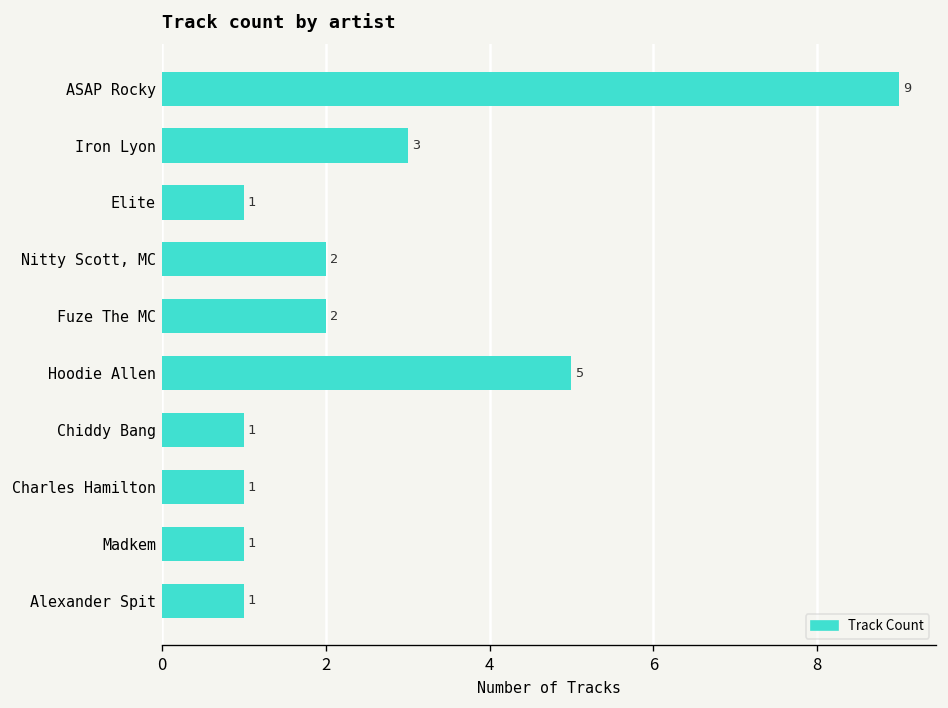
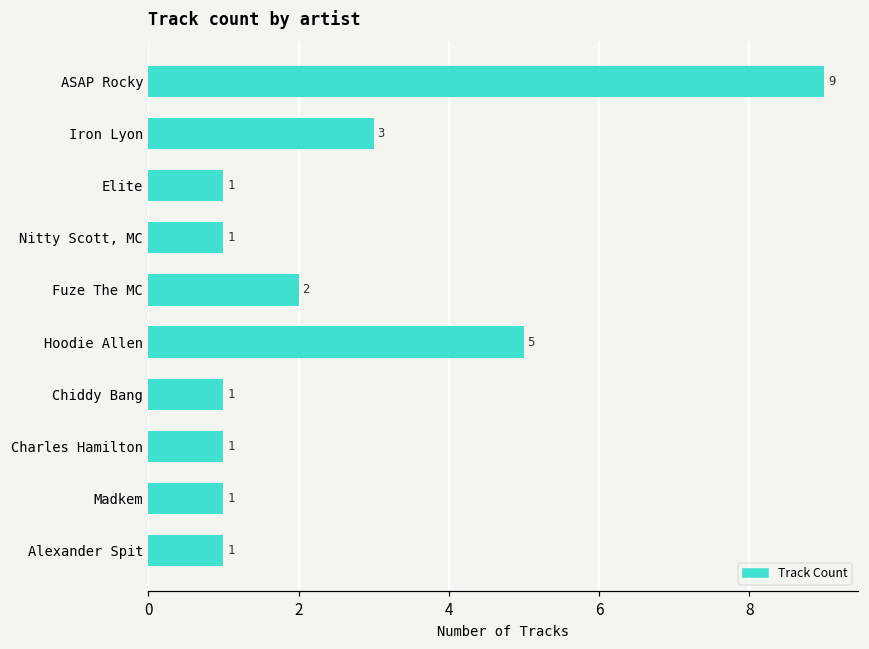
Nitty Scott, MC: 2 -> 1
